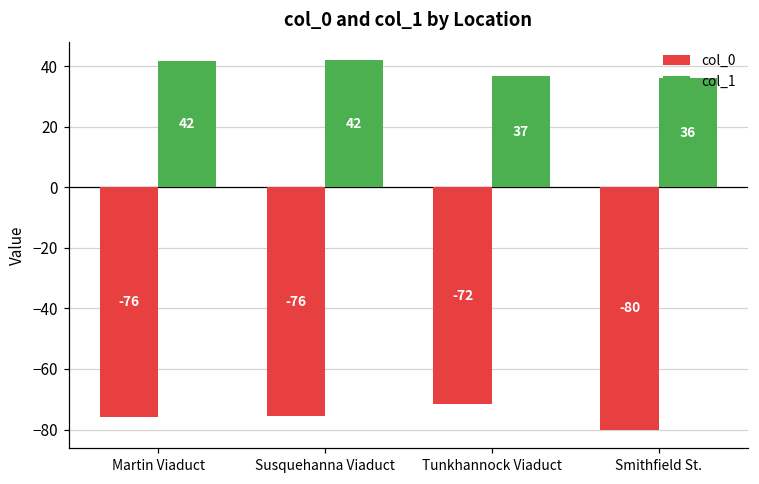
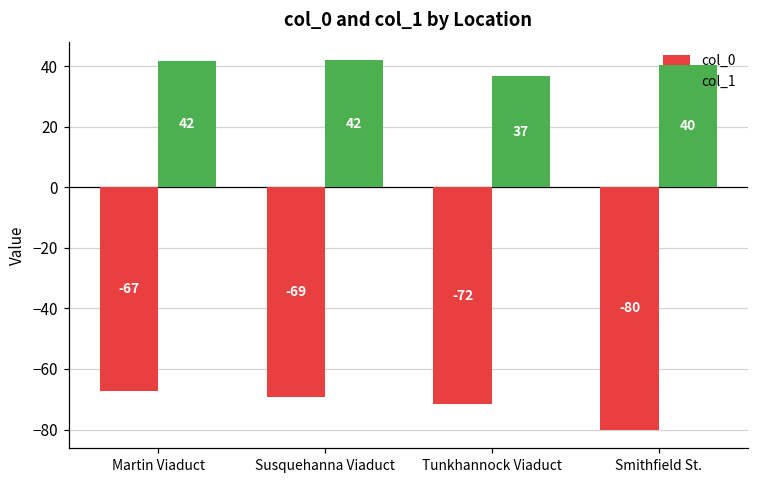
col_0, Martin Viaduct: -76 -> -67
col_0, Susquehanna Viaduct: -76 -> -69
col_1, Smithfield St.: 36 -> 40
